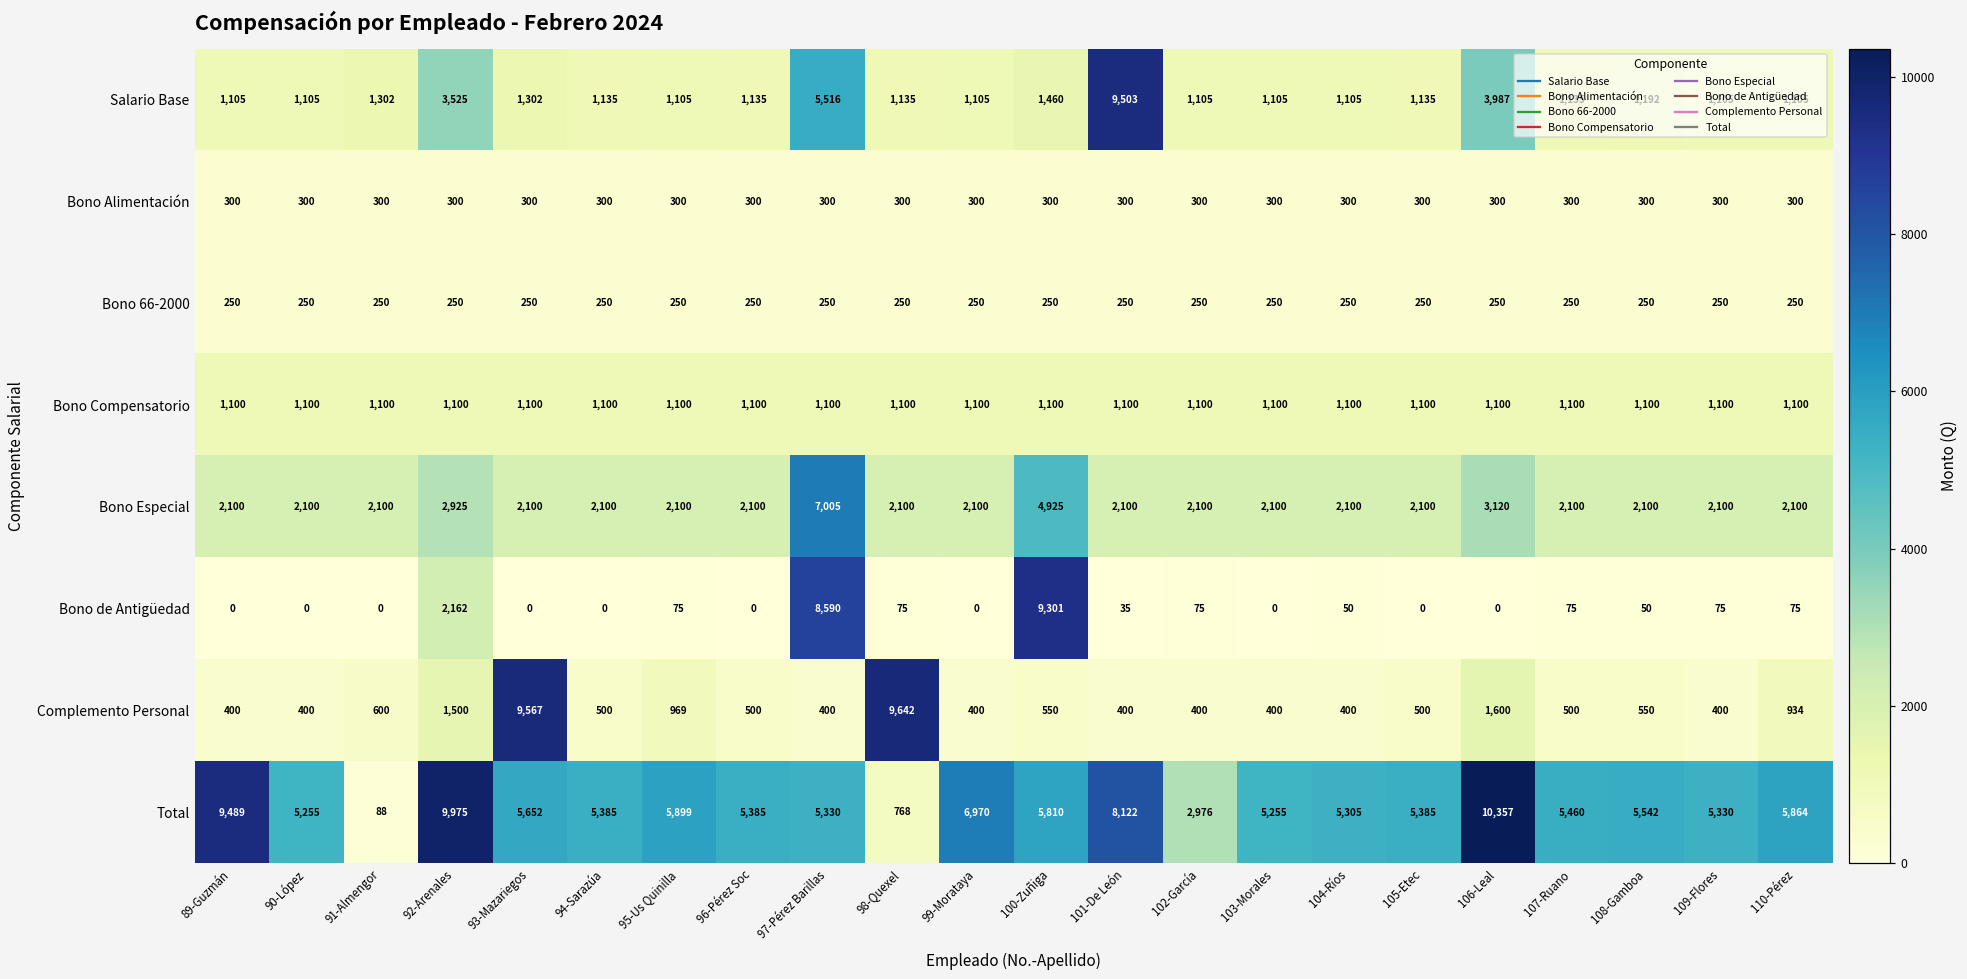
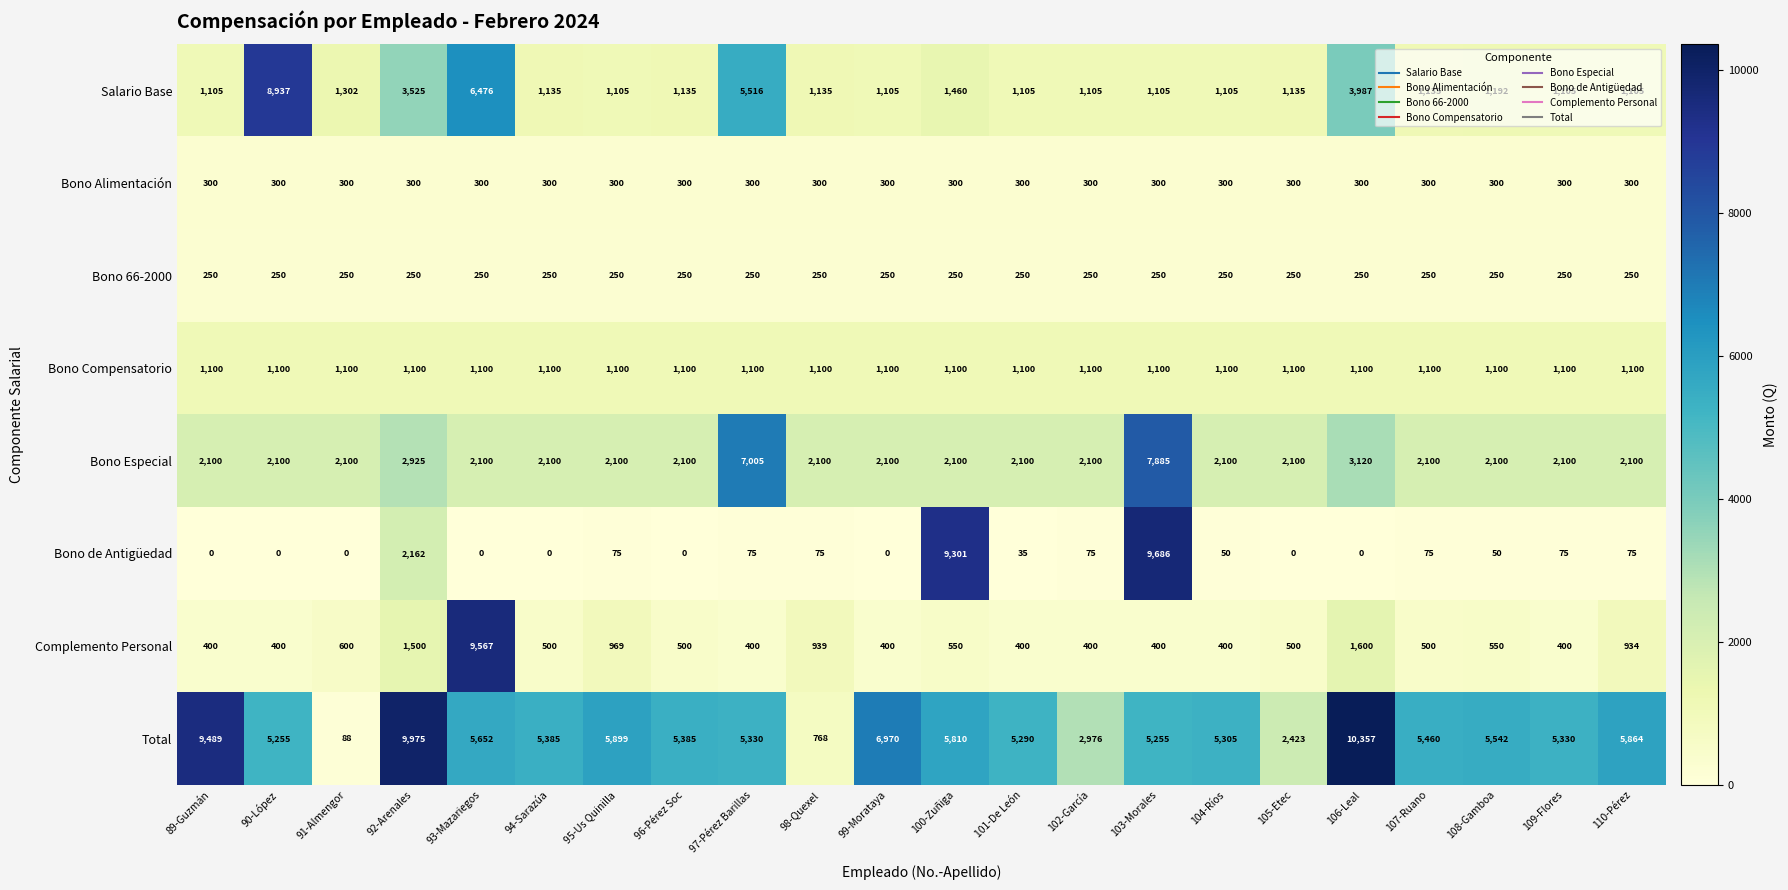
Salario Base, 90-López: 1,105 -> 8,937
Salario Base, 93-Mazariegos: 1,302 -> 6,476
Salario Base, 101-De León: 9,503 -> 1,105
Bono Especial, 100-Zuñiga: 4,925 -> 2,100
Bono Especial, 103-Morales: 2,100 -> 7,885
Bono de Antigüedad, 97-Pérez Barillas: 8,590 -> 75
Bono de Antigüedad, 103-Morales: 0 -> 9,686
Complemento Personal, 98-Quexel: 9,642 -> 939
Total, 101-De León: 8,122 -> 5,290
Total, 105-Etec: 5,385 -> 2,423
